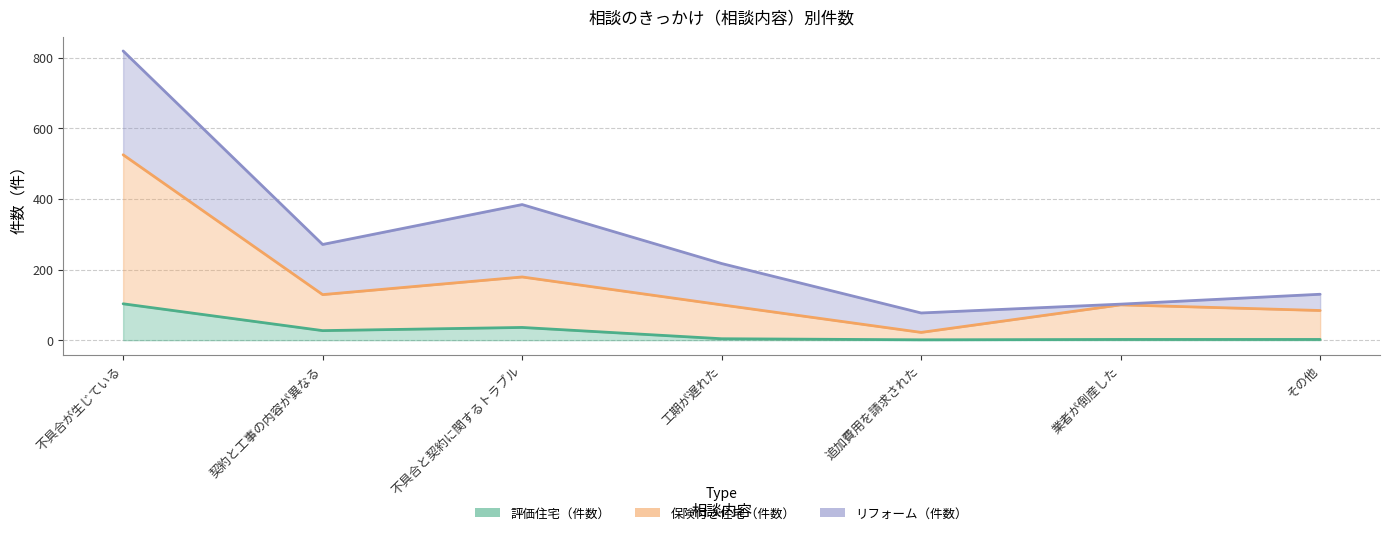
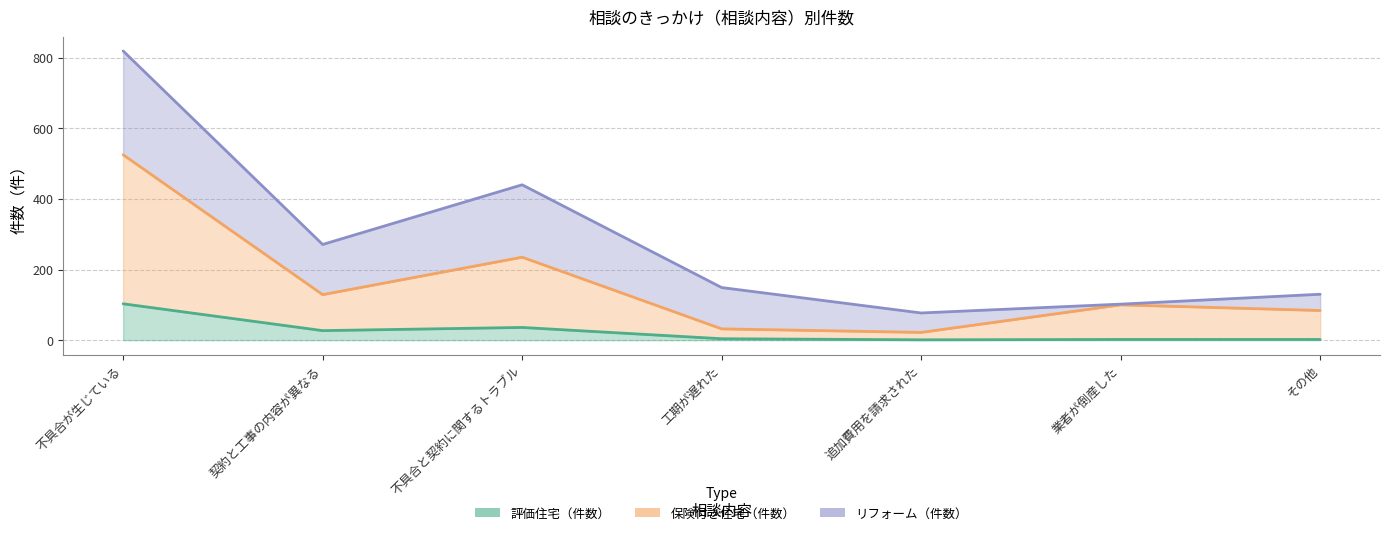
保険付き住宅（件数）, 不具合と契約に関するトラブル: 140 -> 200
保険付き住宅（件数）, 工期が遅れた: 100 -> 30
